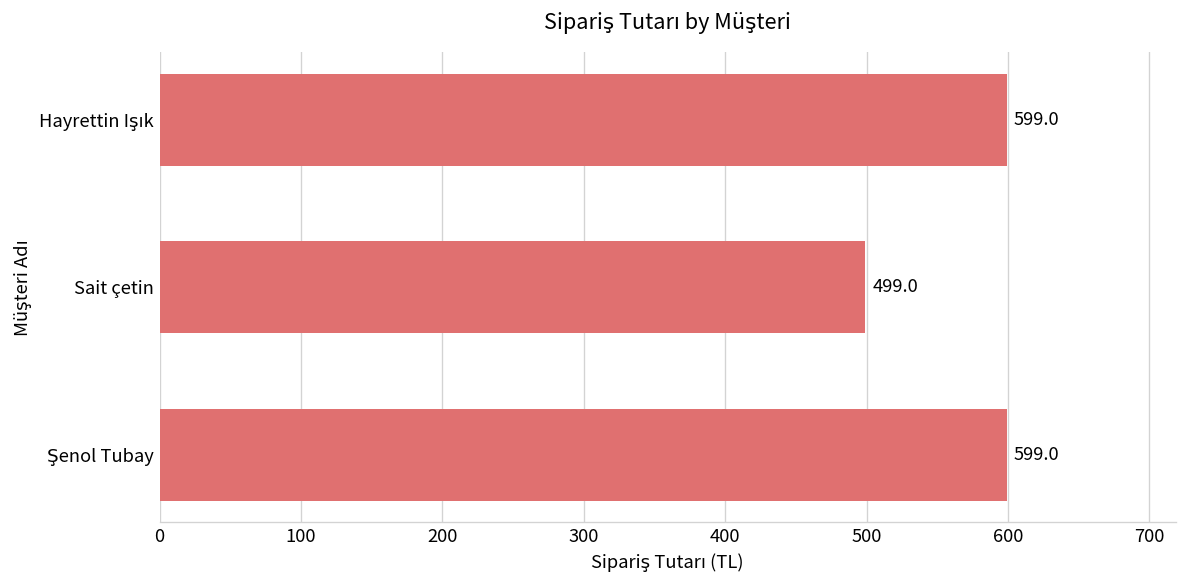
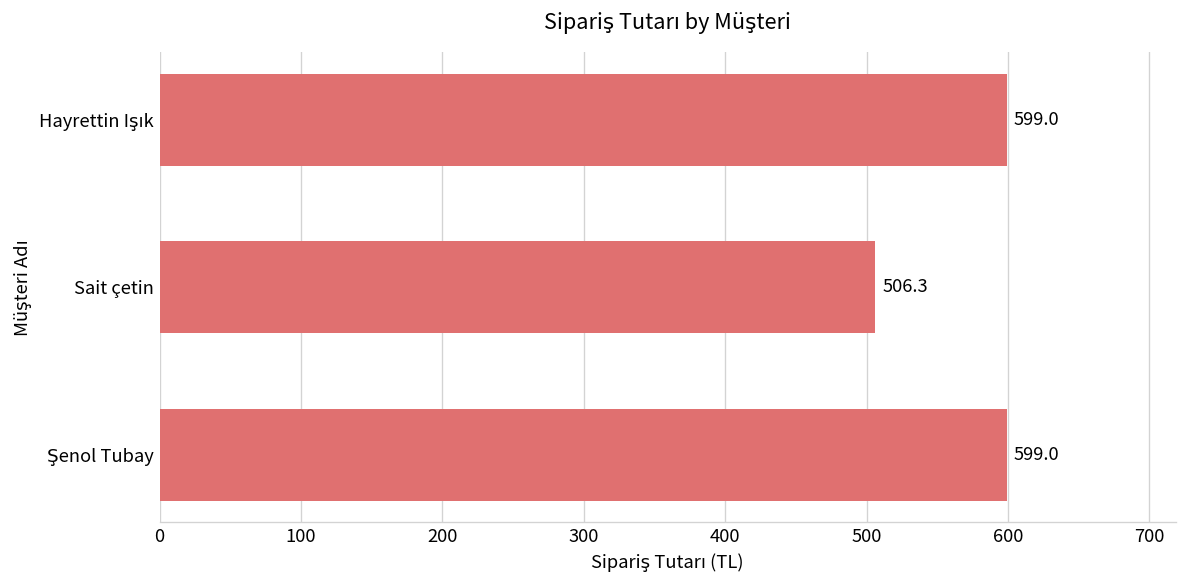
Sait çetin: 499.0 -> 506.3
